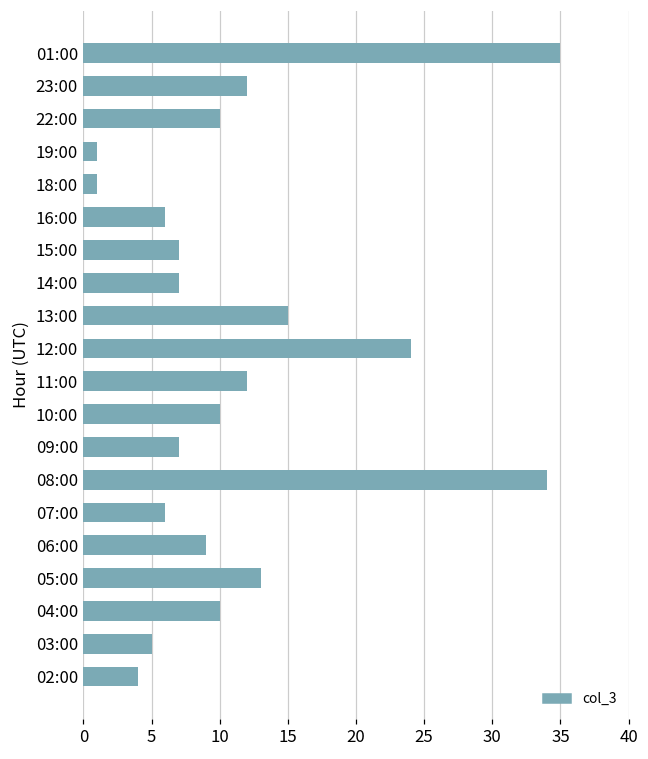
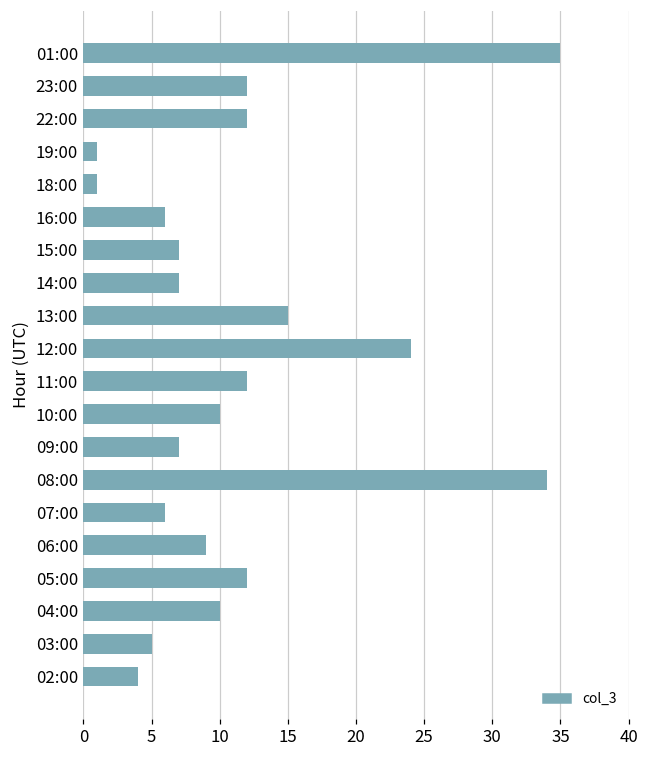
22:00: 10 -> 12
05:00: 13 -> 12
